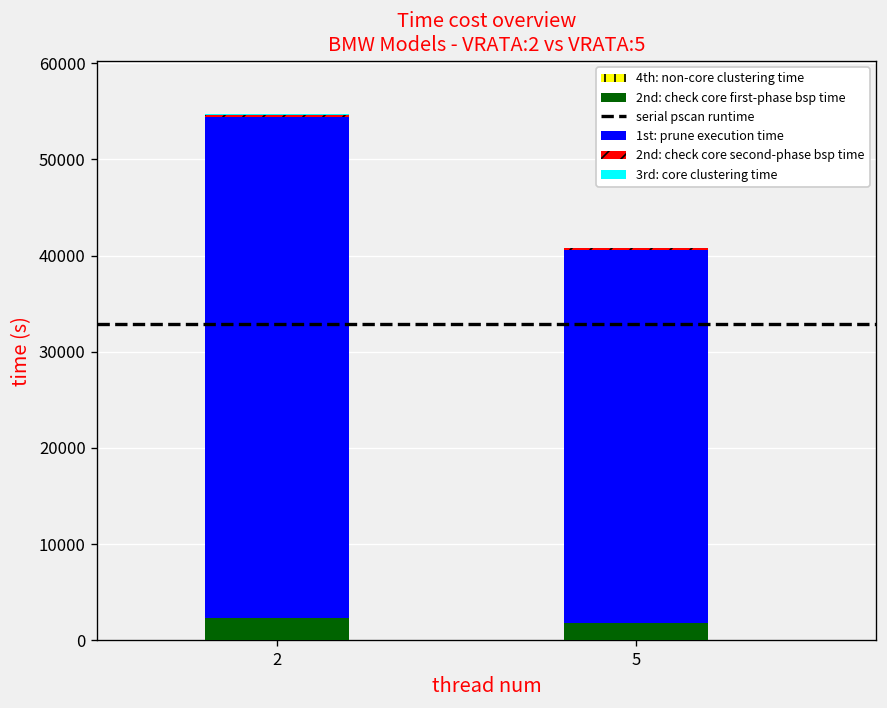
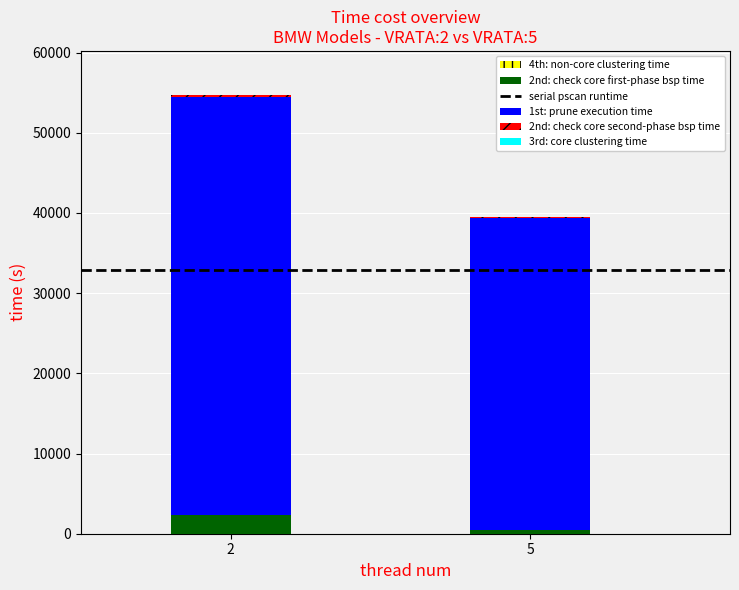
2nd: check core first-phase bsp time, 5: 2000 -> 1000
